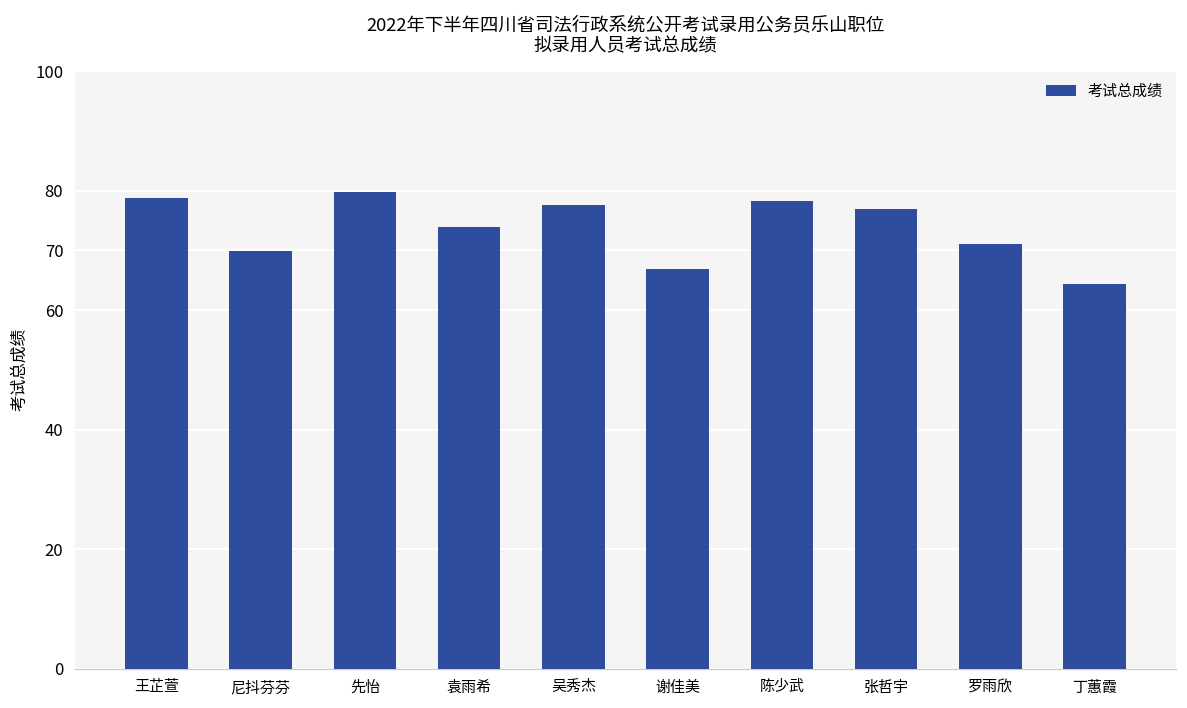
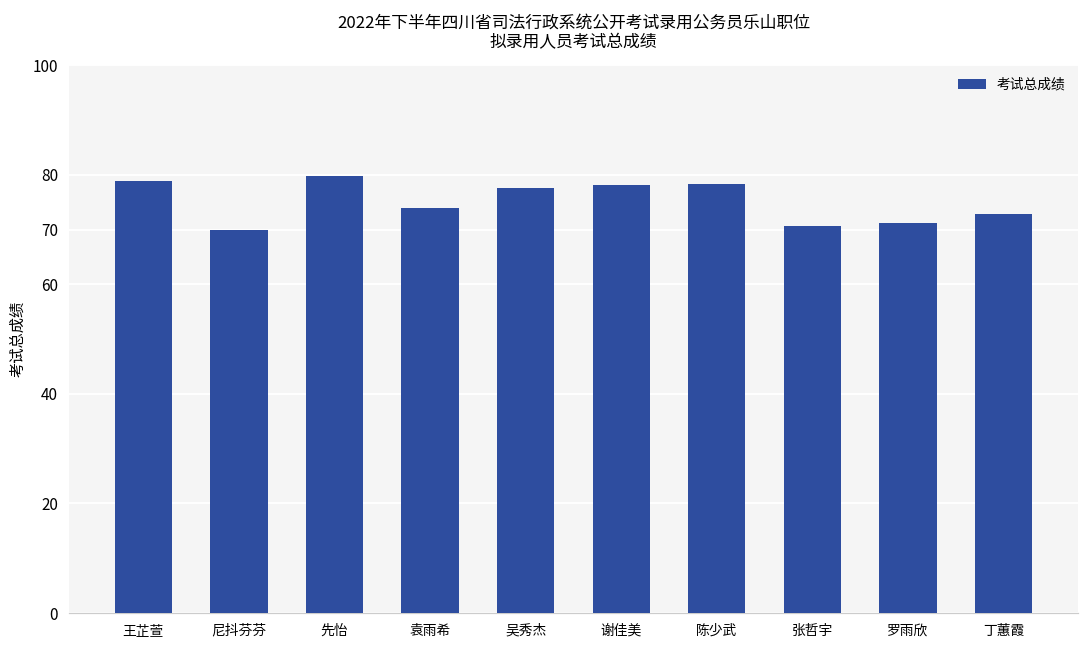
谢佳美: 67 -> 78
张哲宇: 77 -> 71
丁蕙霞: 64 -> 73
